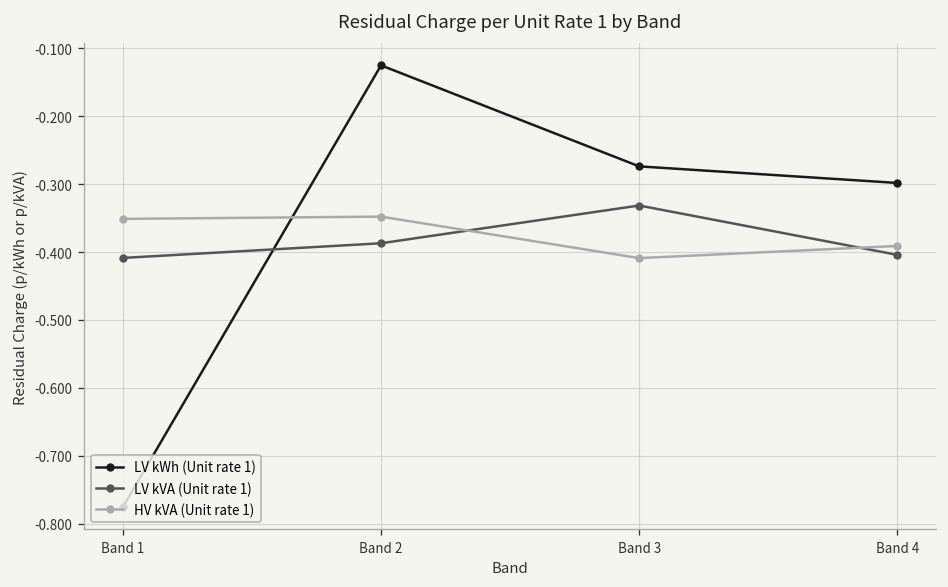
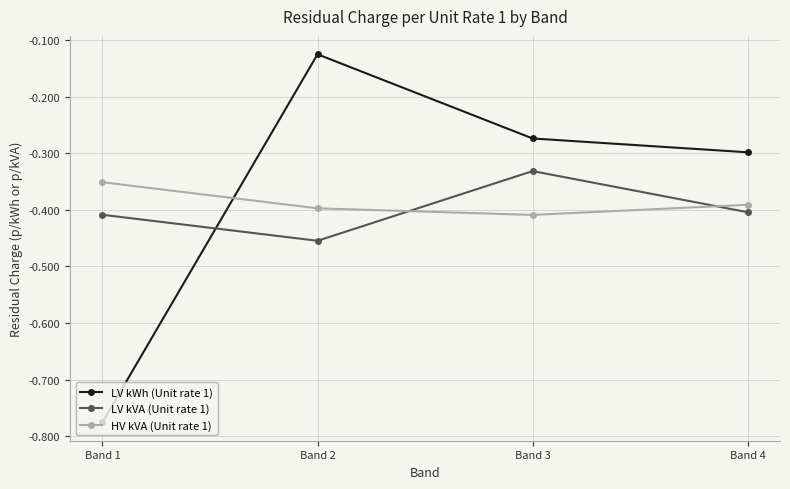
LV kVA (Unit rate 1), Band 2: -0.39 -> -0.45
HV kVA (Unit rate 1), Band 2: -0.35 -> -0.40
